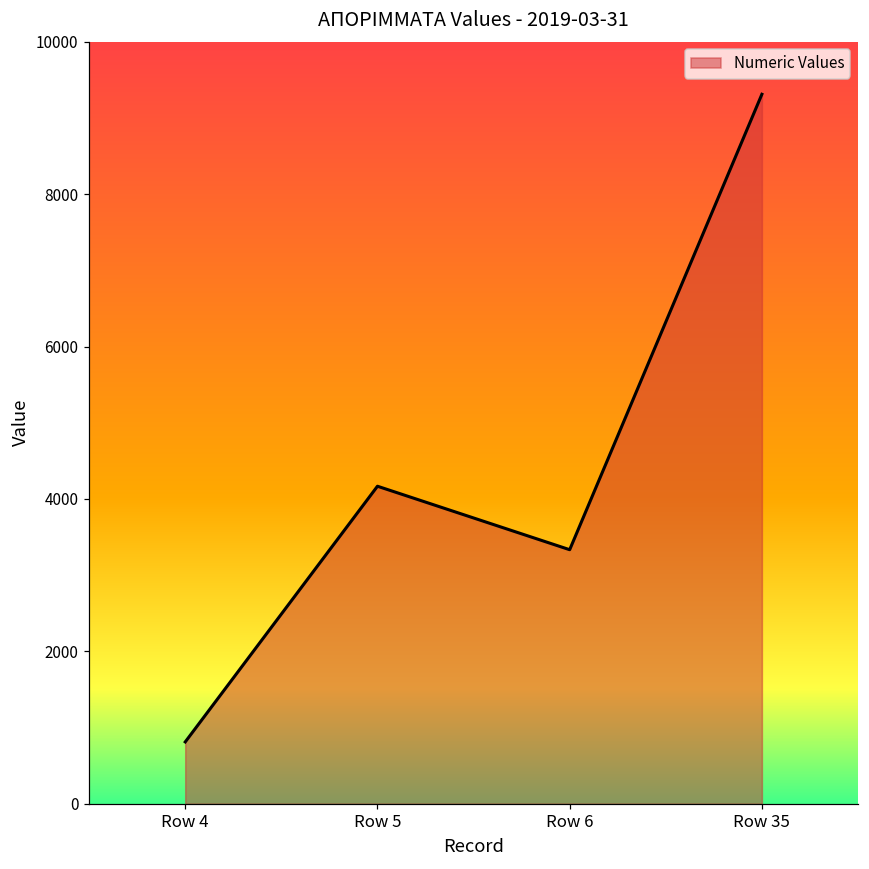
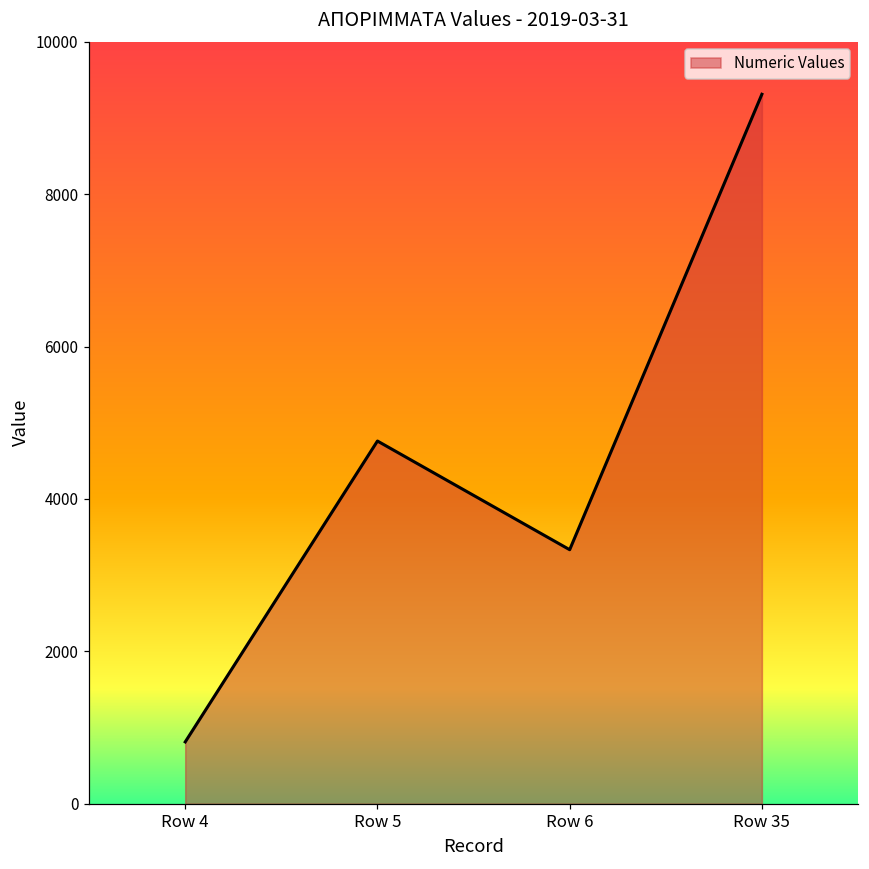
Row 5: 4200 -> 4800
